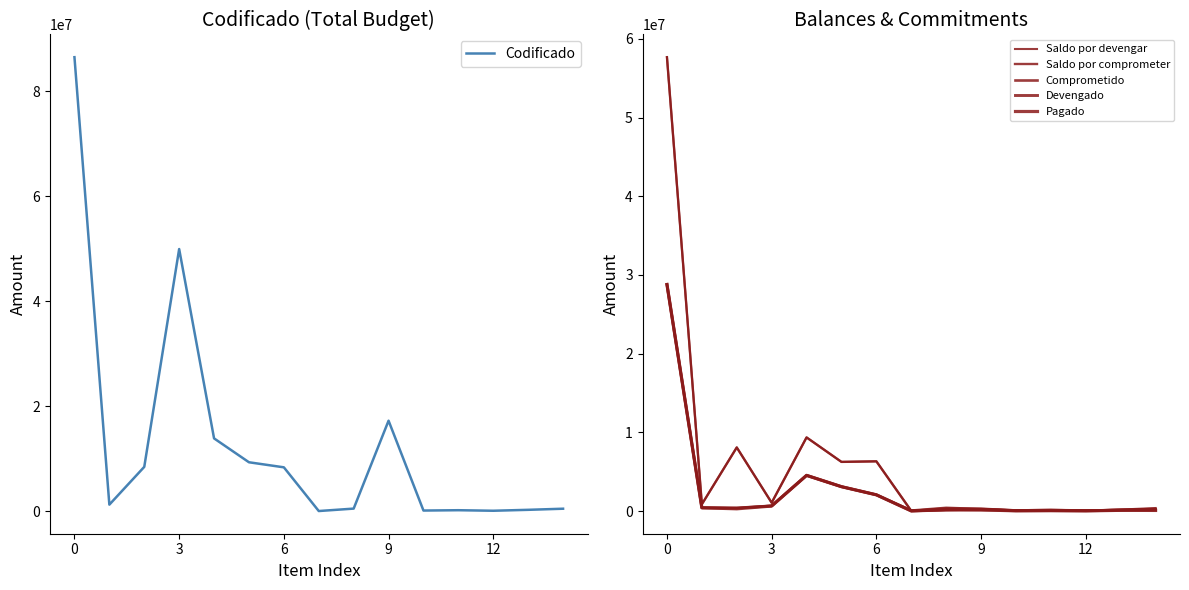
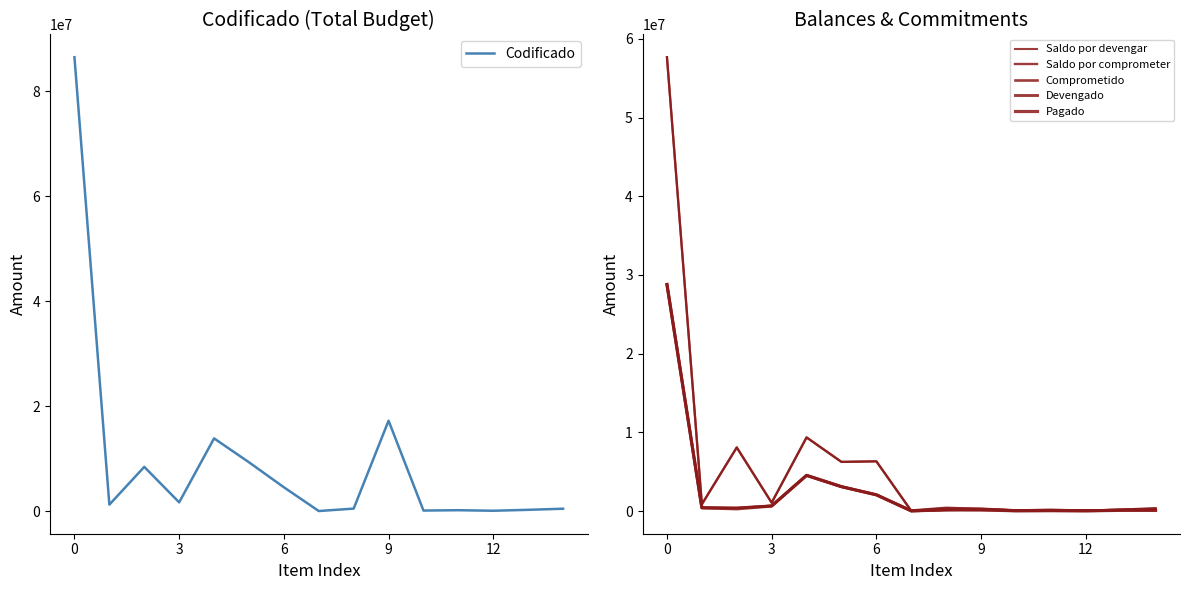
Codificado (Total Budget), 3: 50000000 -> 2000000
Codificado (Total Budget), 6: 8000000 -> 5000000
